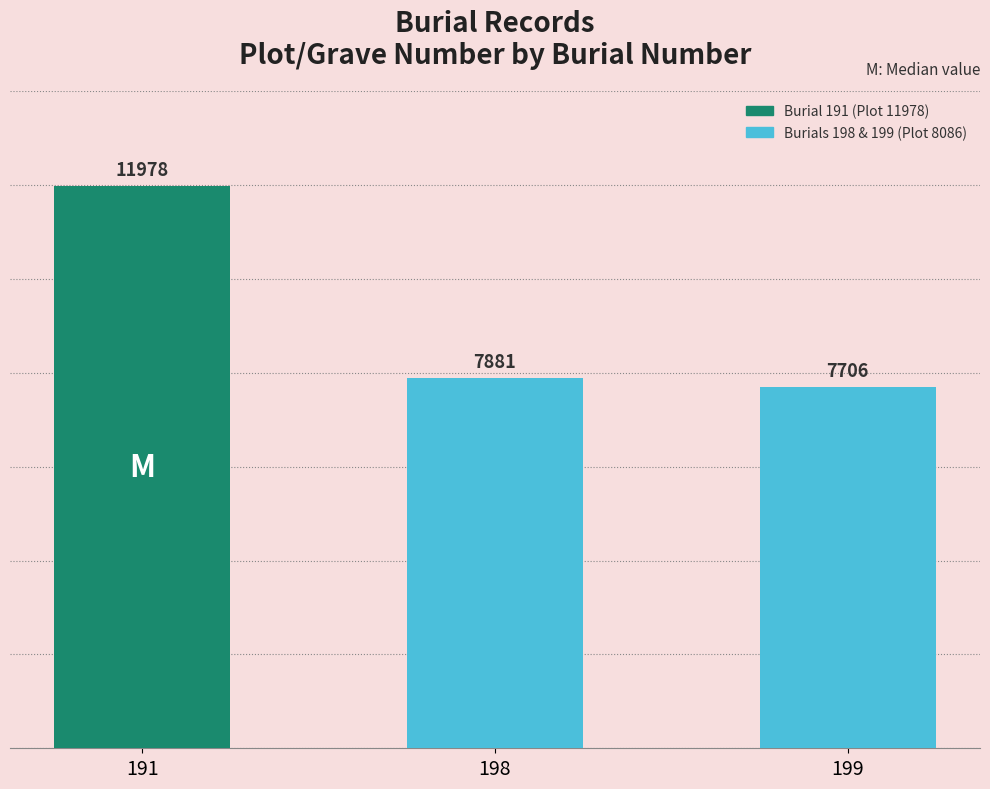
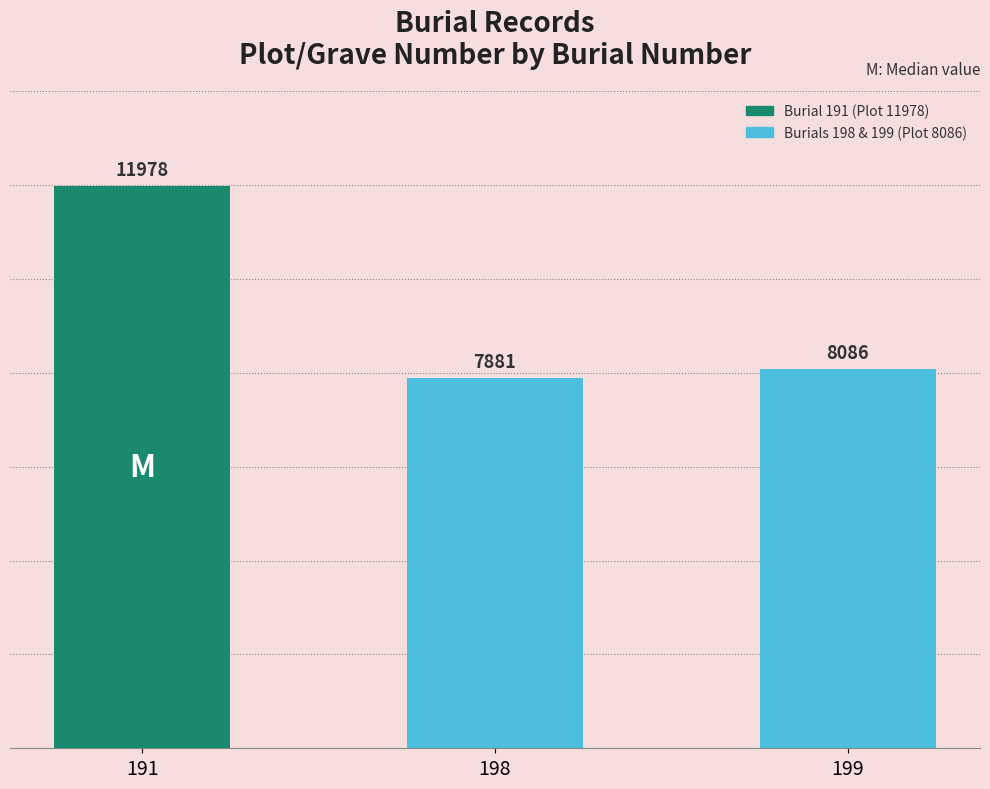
199: 7706 -> 8086
